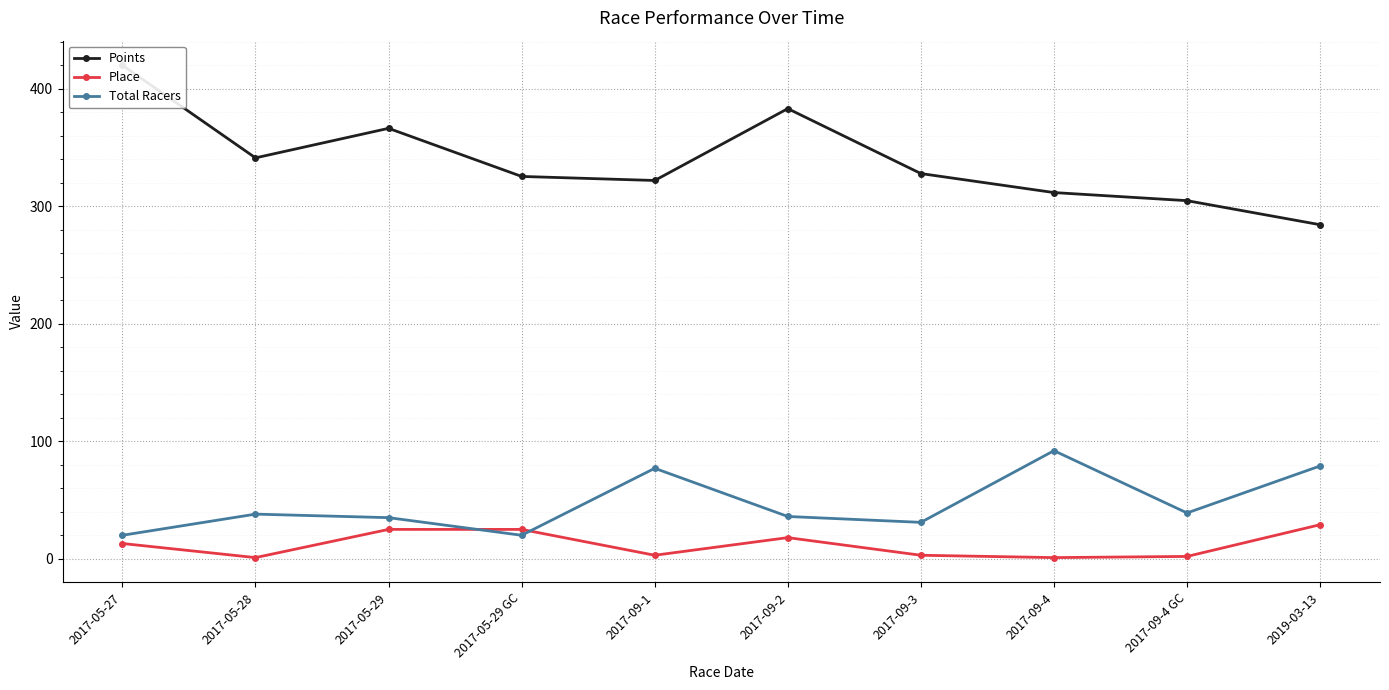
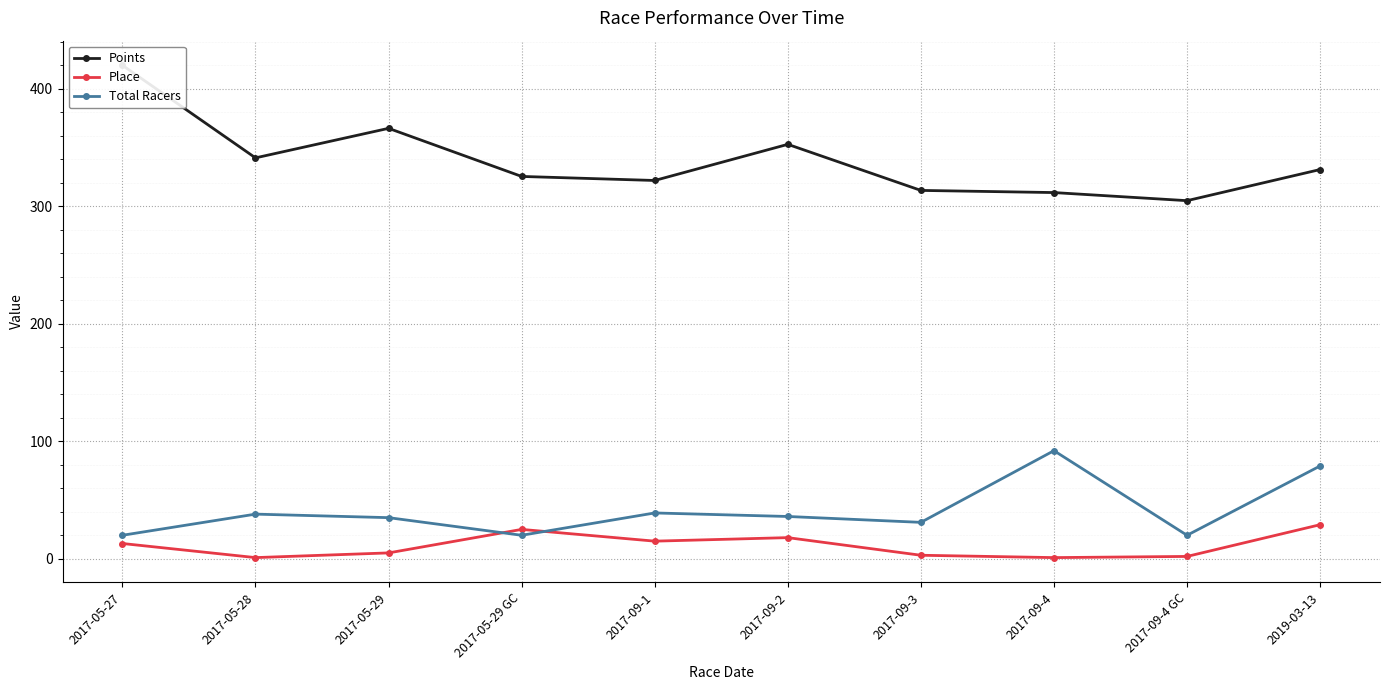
Place, 2017-05-29: 25 -> 5
Place, 2017-09-1: 3 -> 15
Total Racers, 2017-09-1: 77 -> 39
Points, 2017-09-2: 383 -> 353
Points, 2017-09-3: 328 -> 313
Total Racers, 2017-09-4 GC: 39 -> 20
Points, 2019-03-13: 284 -> 331
